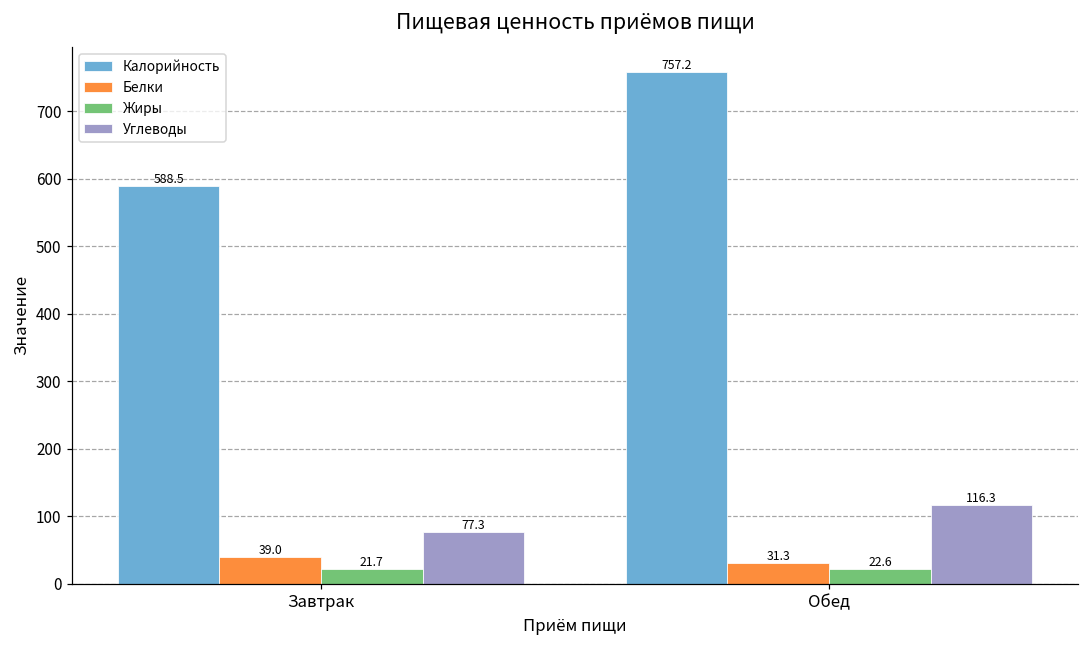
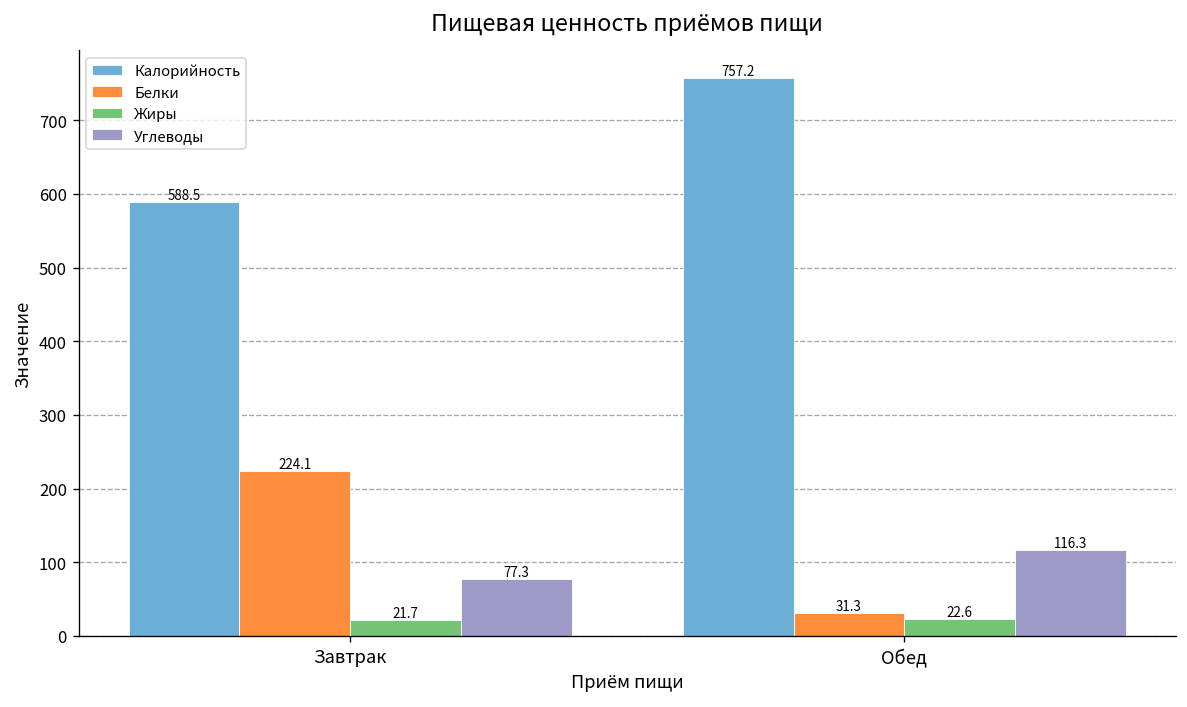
Белки, Завтрак: 39.0 -> 224.1
